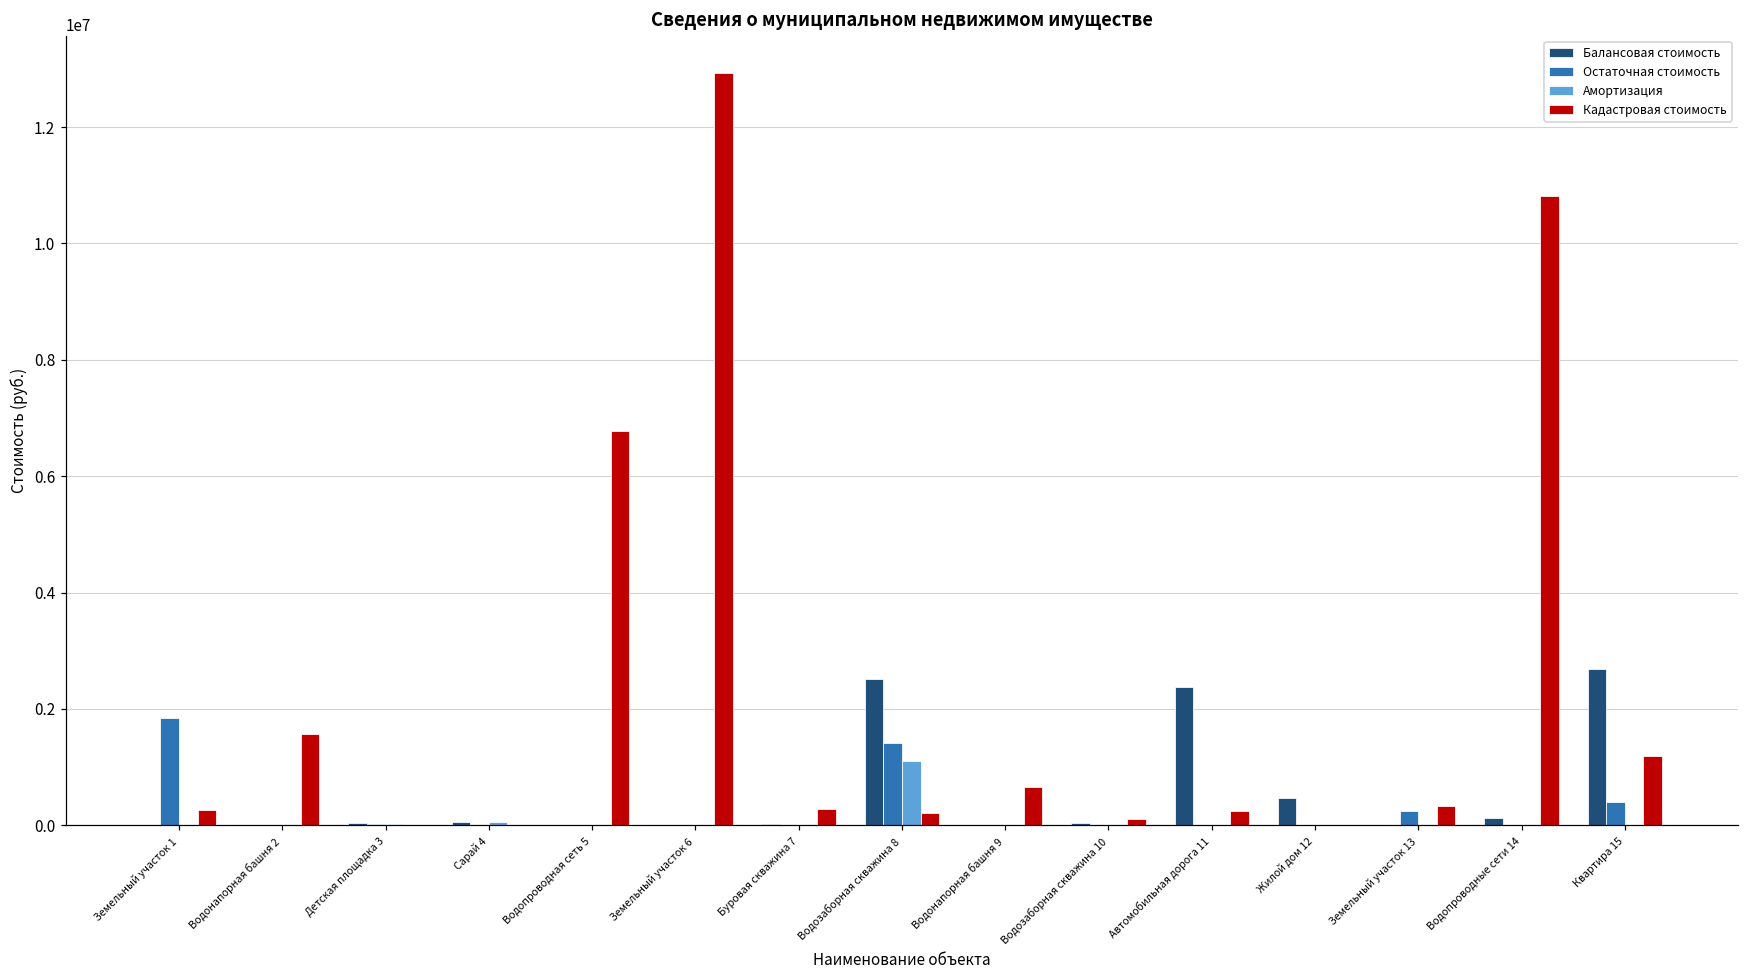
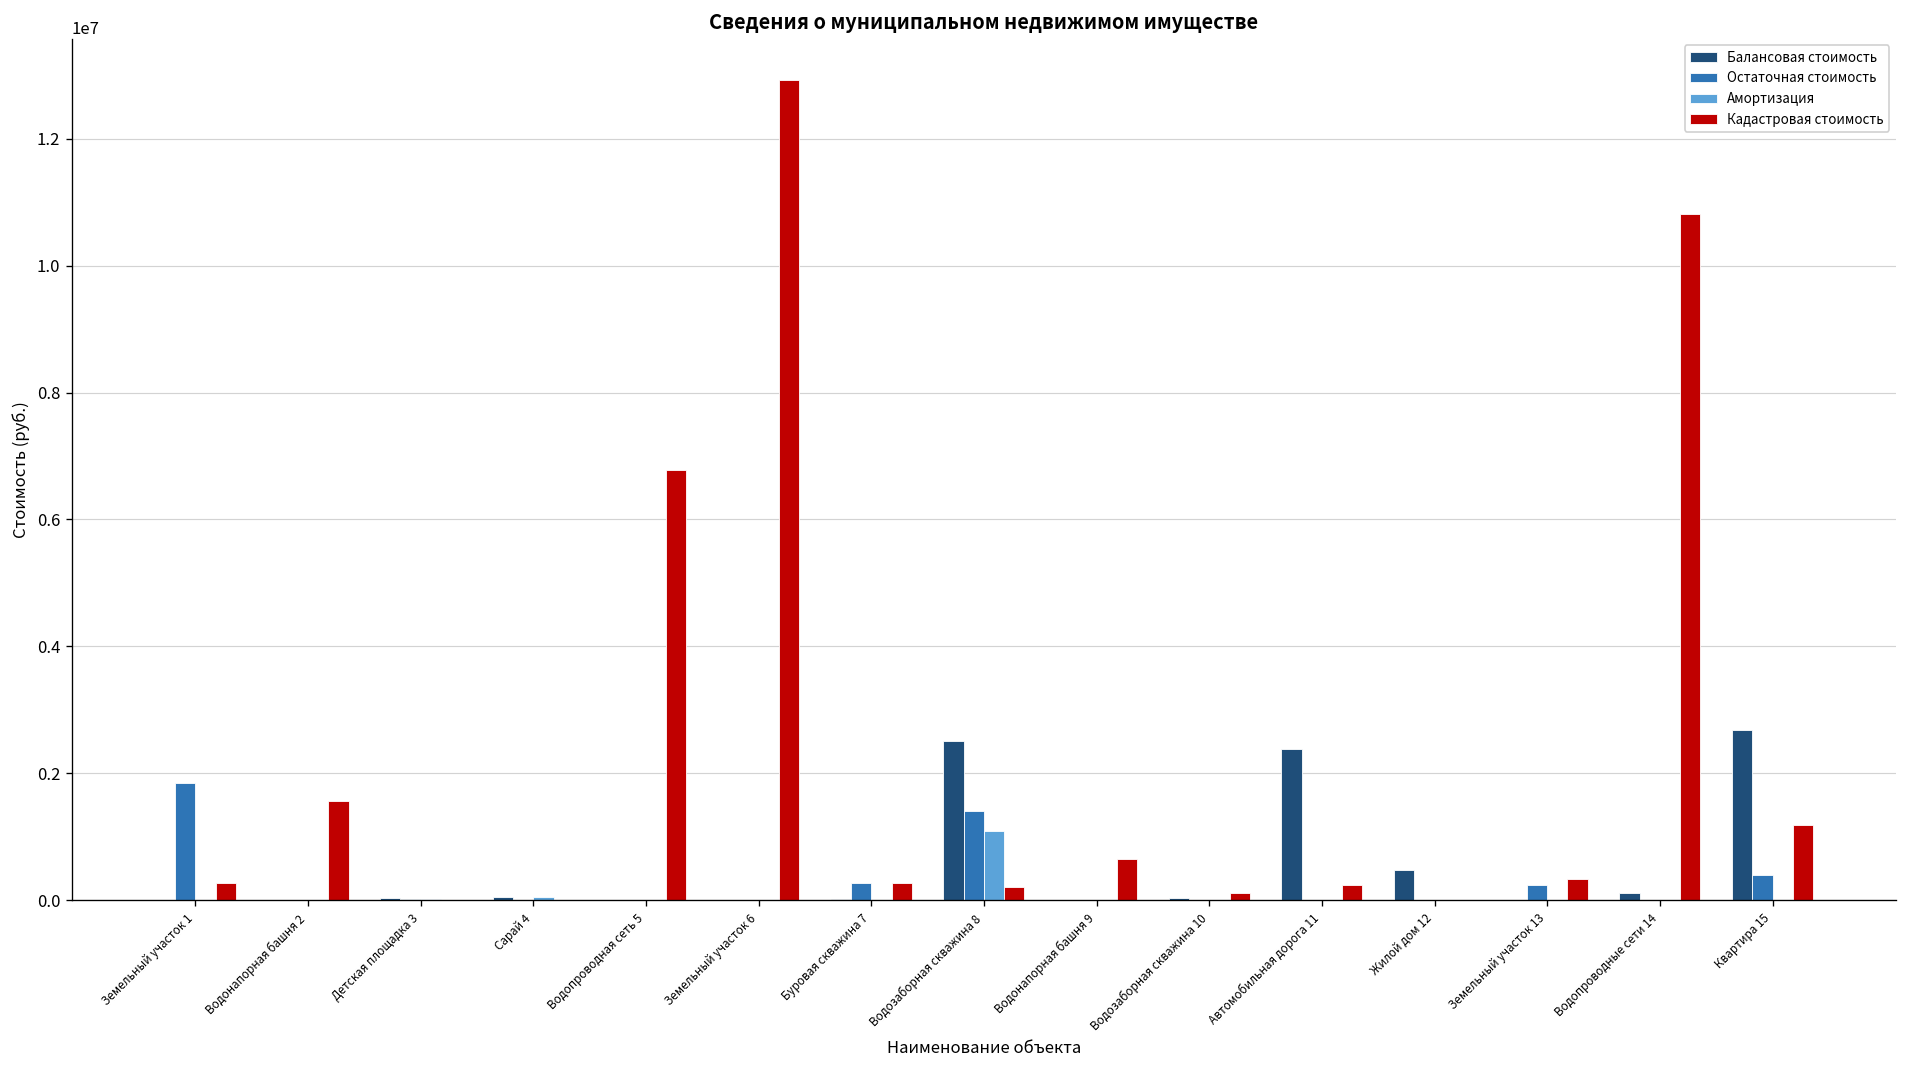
Остаточная стоимость, Буровая скважина 7: 0 -> 300000
